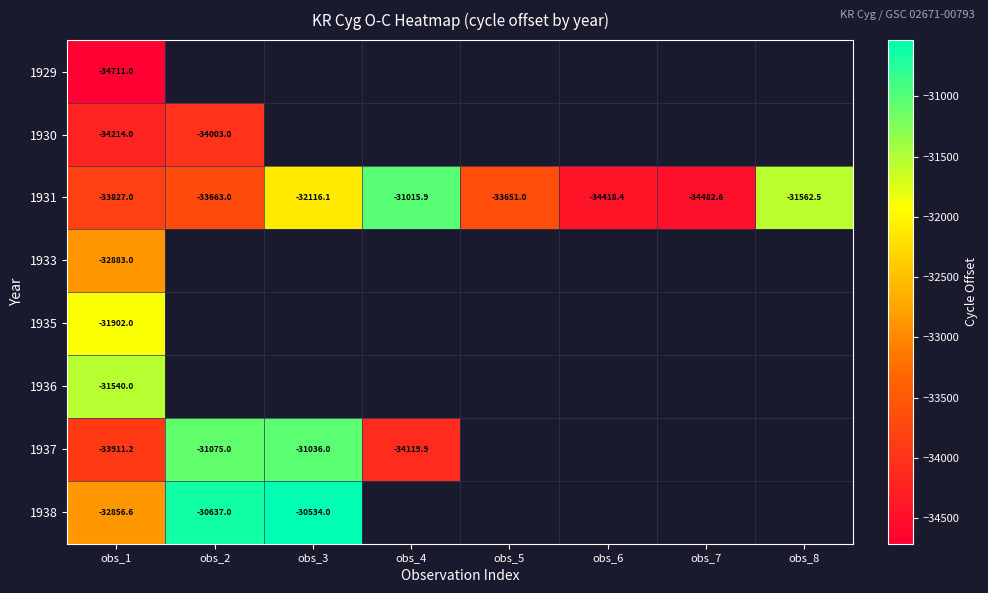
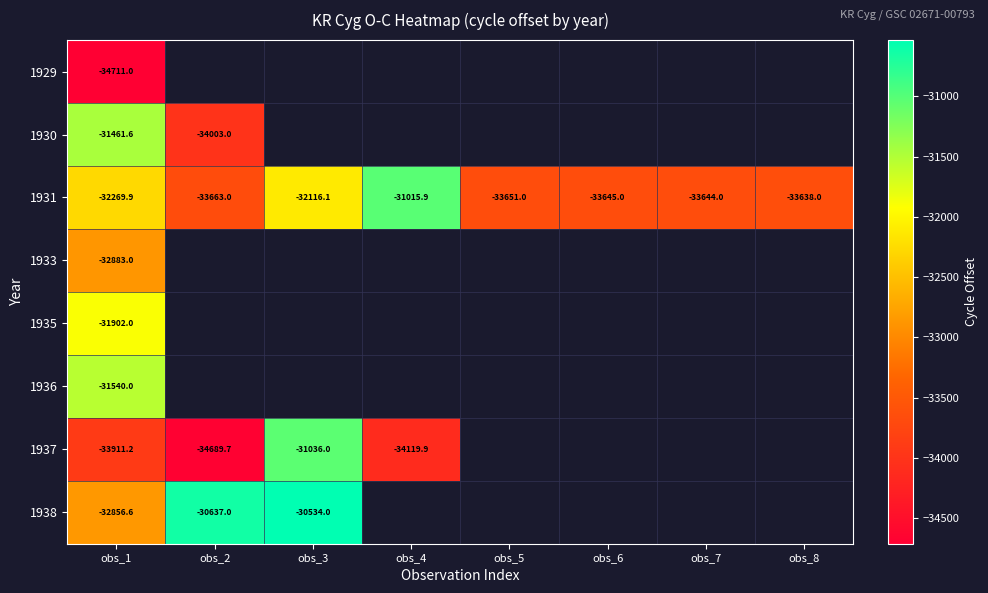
1930, obs_1: -34214.0 -> -31461.6
1931, obs_1: -33827.0 -> -32269.9
1931, obs_6: -34418.4 -> -33645.0
1931, obs_7: -34482.6 -> -33644.0
1931, obs_8: -31562.5 -> -33638.0
1937, obs_2: -31075.0 -> -34689.7
